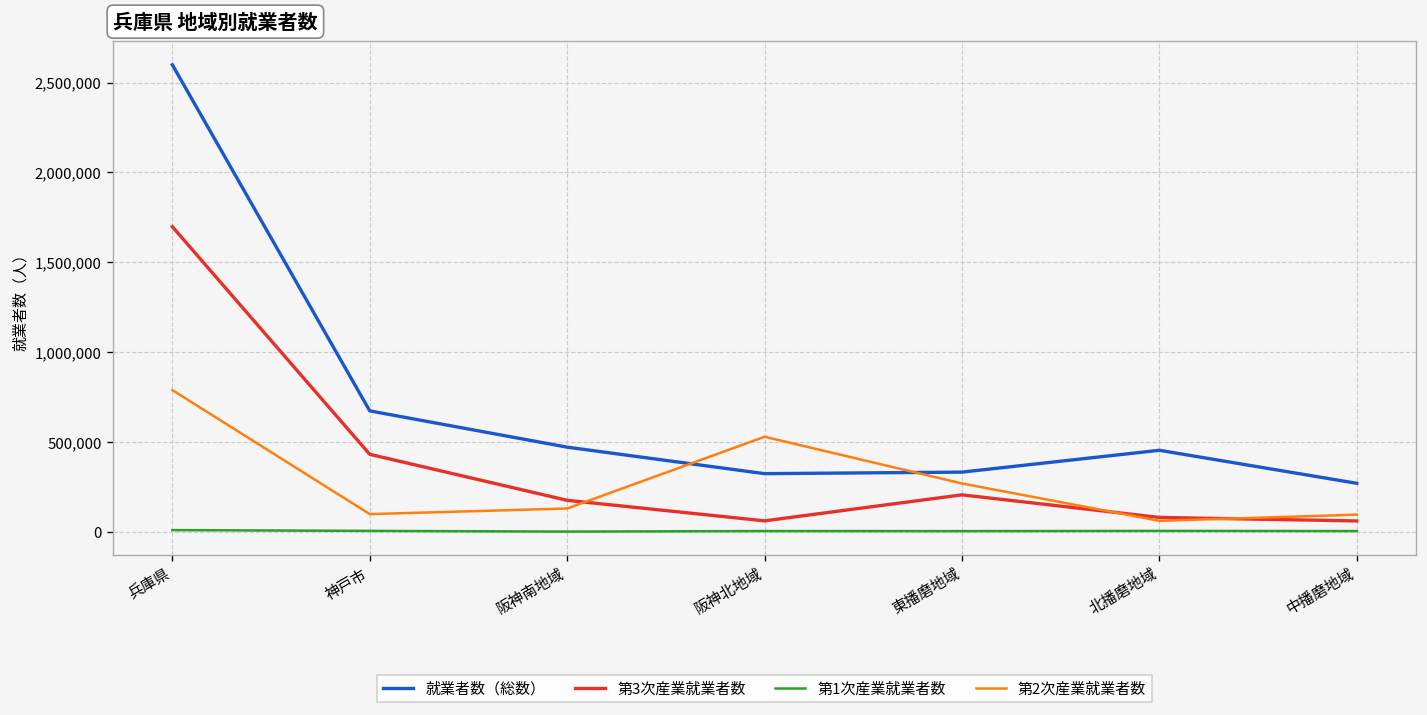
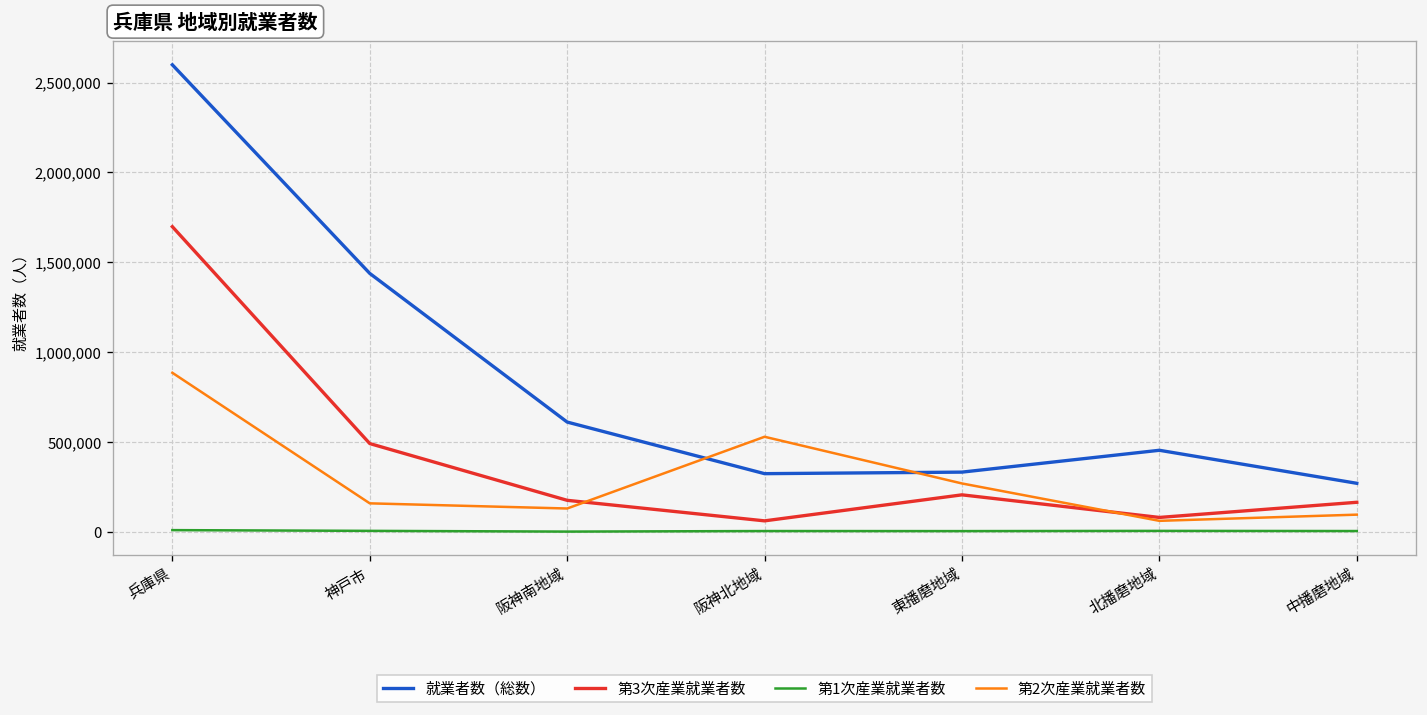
第2次産業就業者数, 兵庫県: 790,000 -> 890,000
就業者数（総数）, 神戸市: 670,000 -> 1,440,000
第3次産業就業者数, 神戸市: 430,000 -> 490,000
第2次産業就業者数, 神戸市: 100,000 -> 160,000
就業者数（総数）, 阪神南地域: 470,000 -> 610,000
第3次産業就業者数, 中播磨地域: 60,000 -> 160,000
